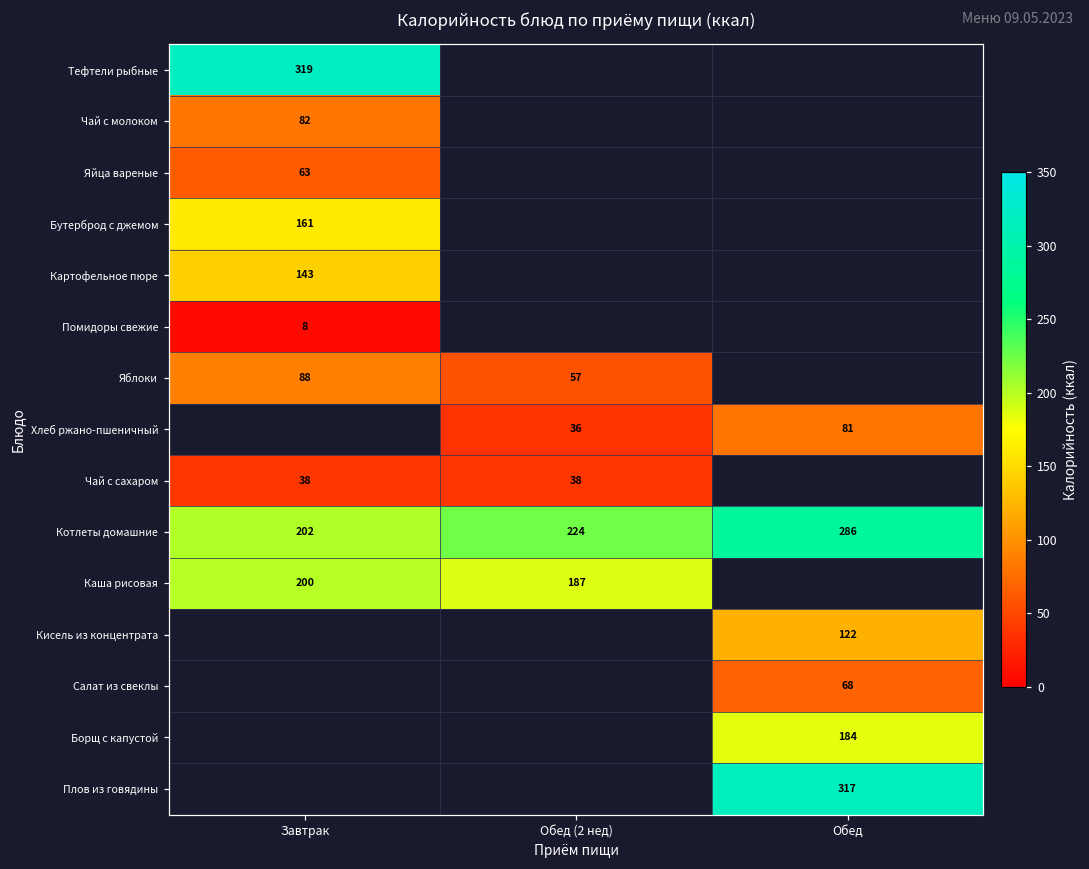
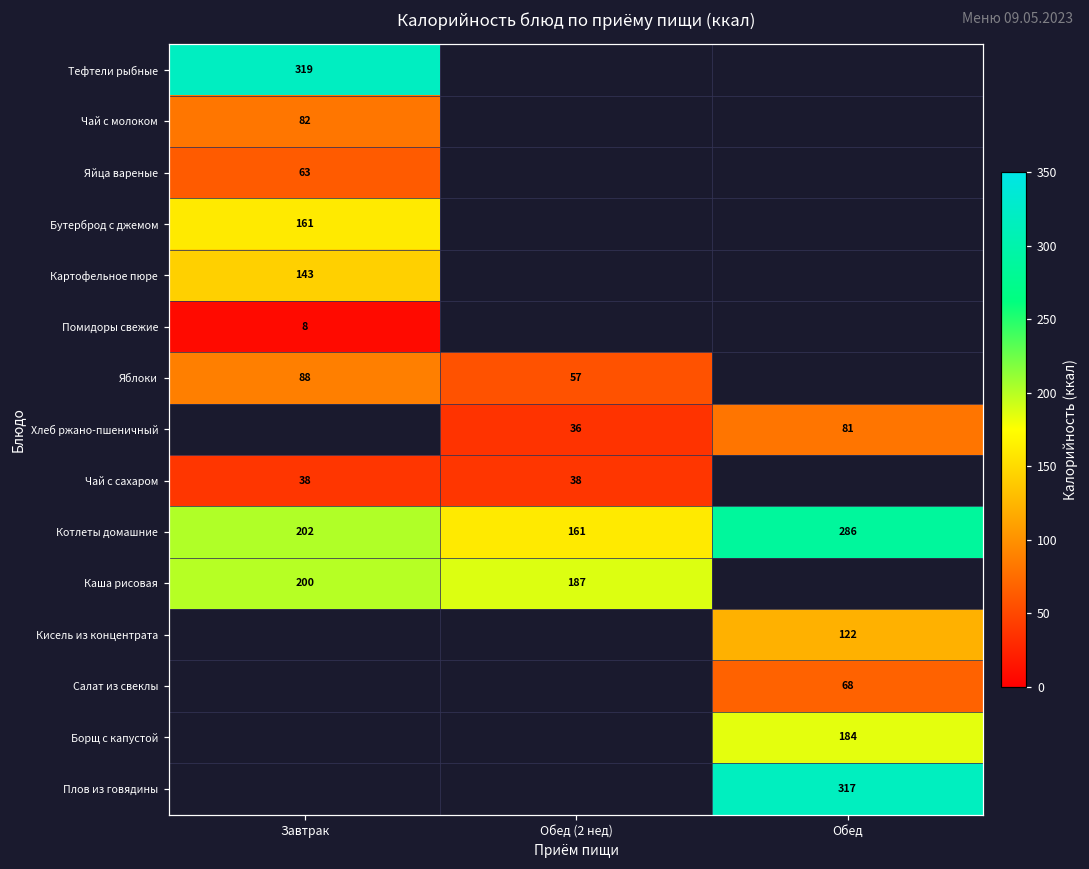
Котлеты домашние, Обед (2 нед): 224 -> 161
